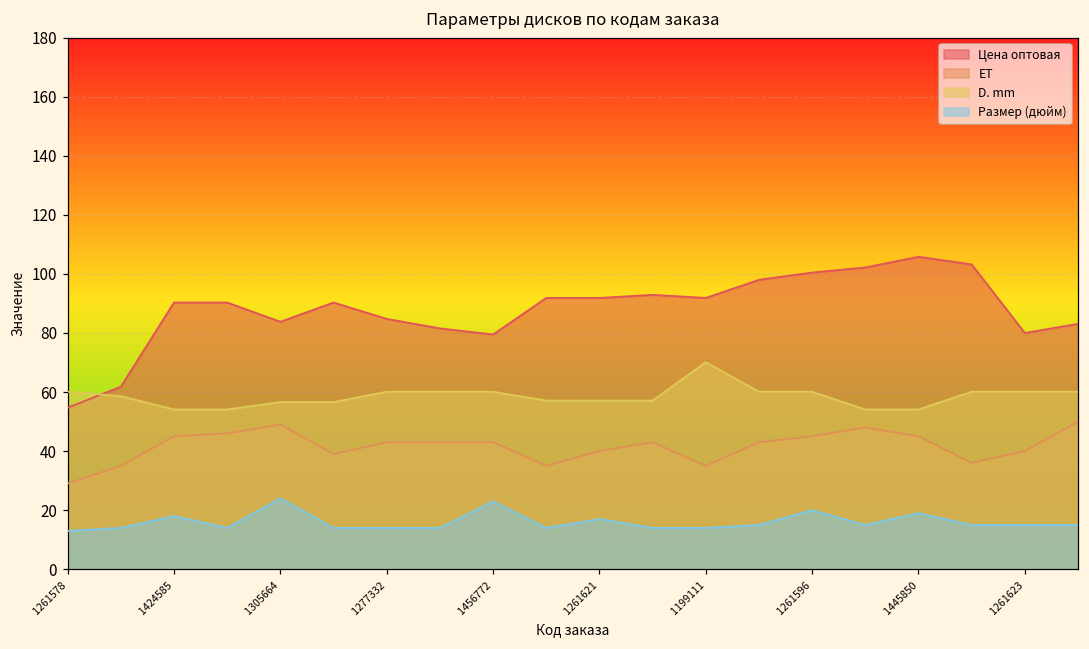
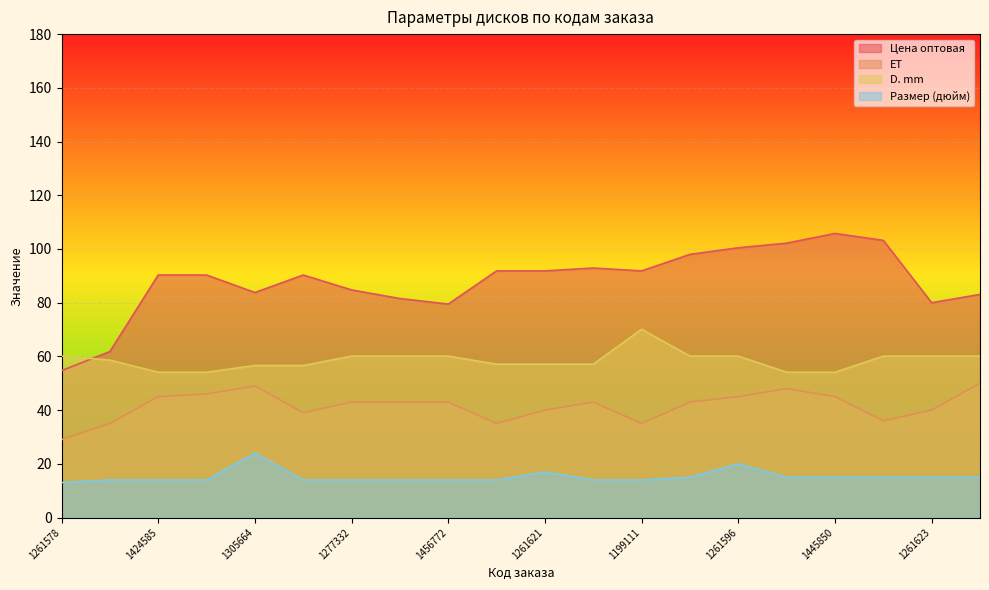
Размер (дюйм), 1424585: 18 -> 14
Размер (дюйм), 1456772: 23 -> 14
Размер (дюйм), 1445850: 19 -> 15
